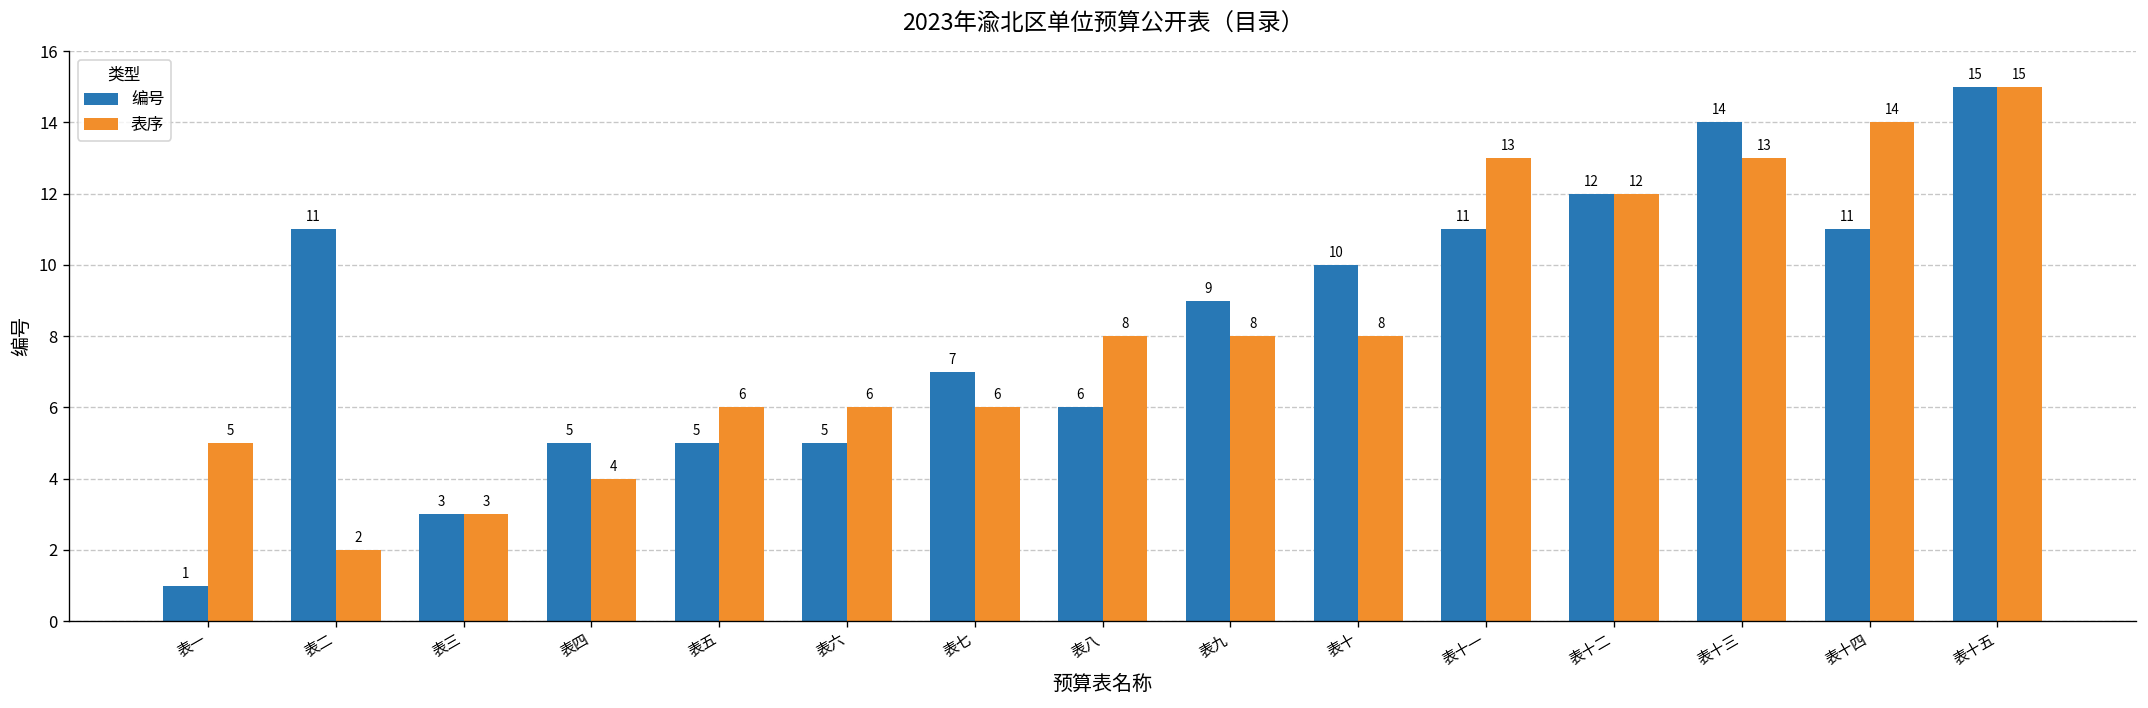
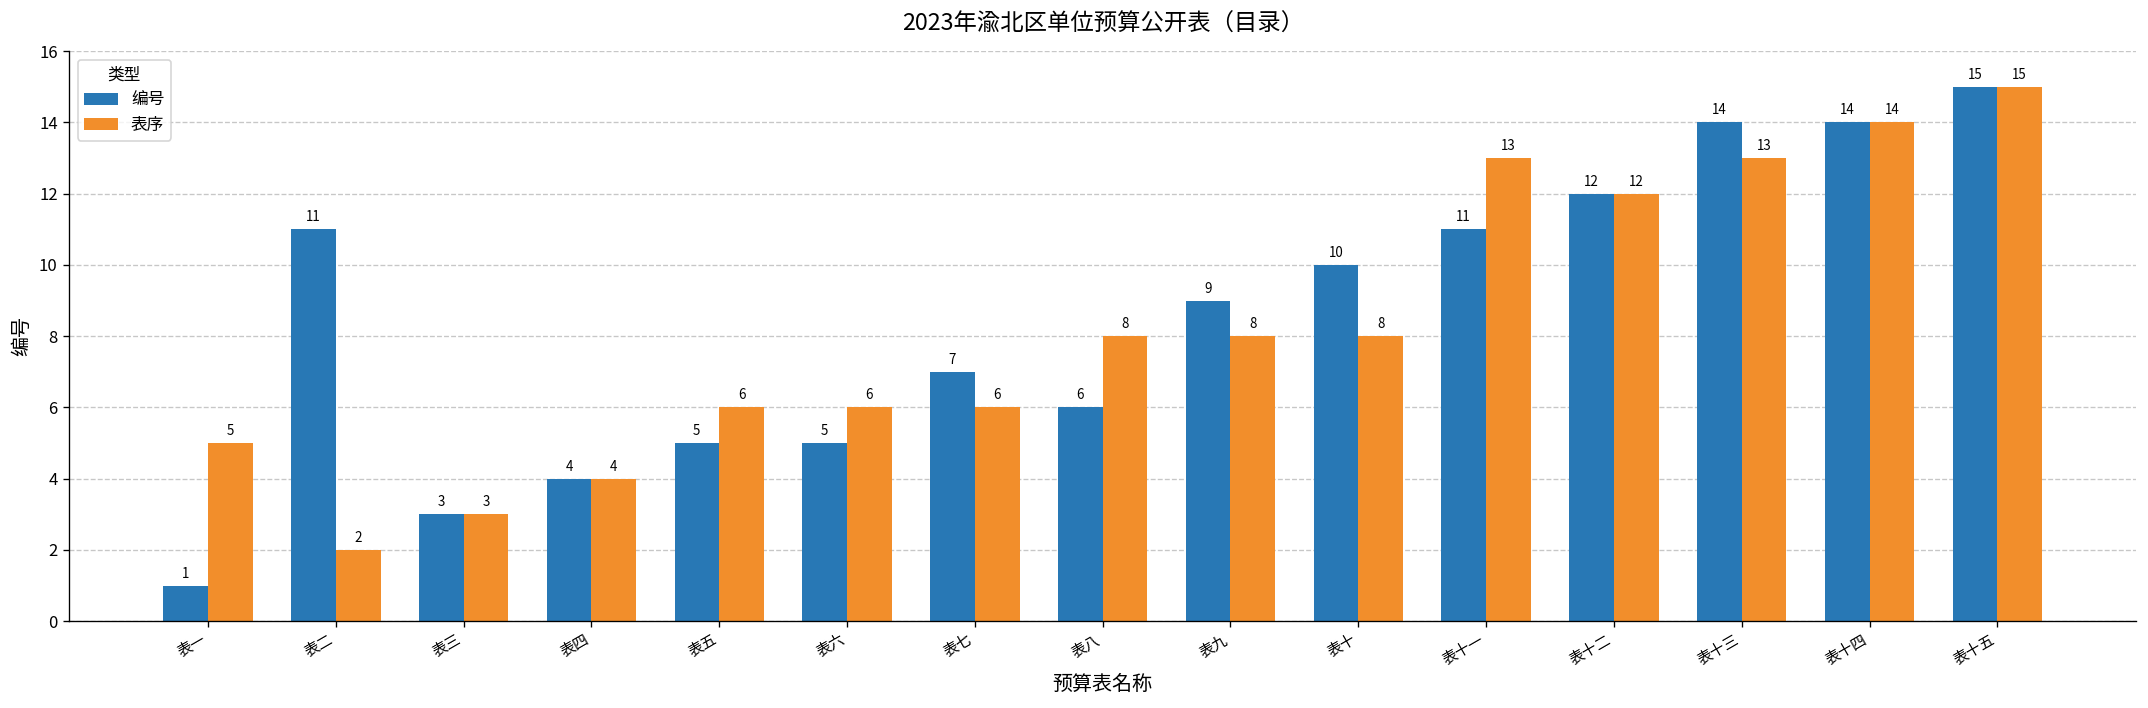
编号, 表四: 5 -> 4
编号, 表十四: 11 -> 14
